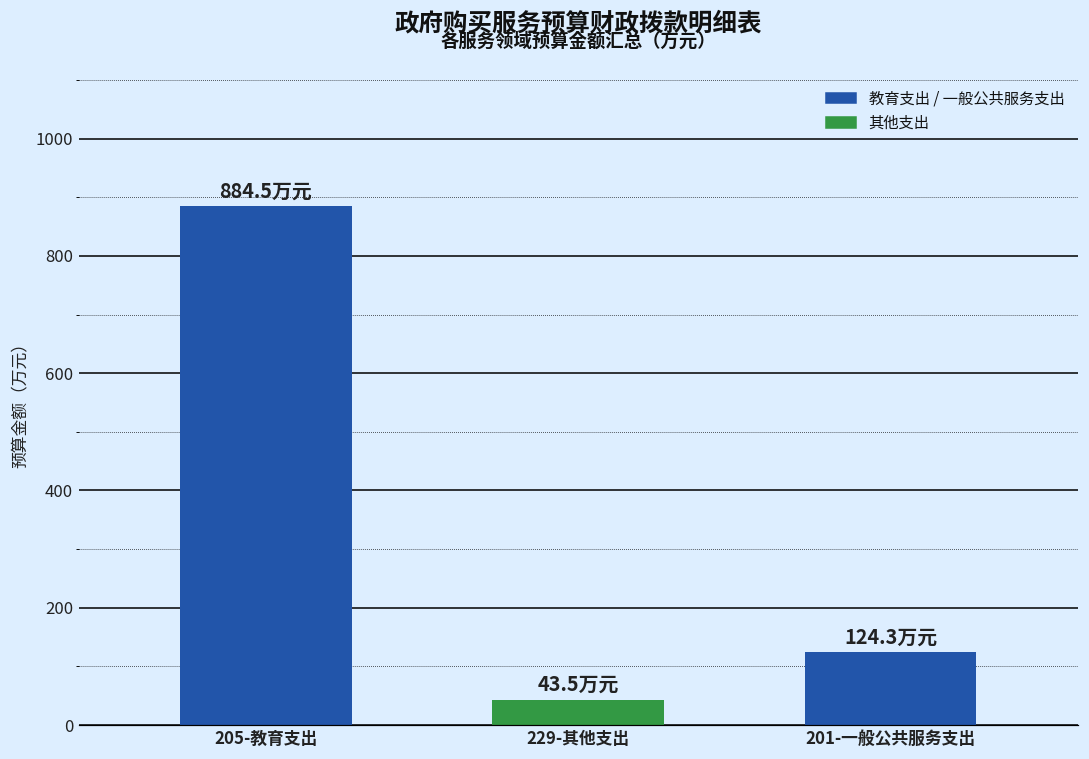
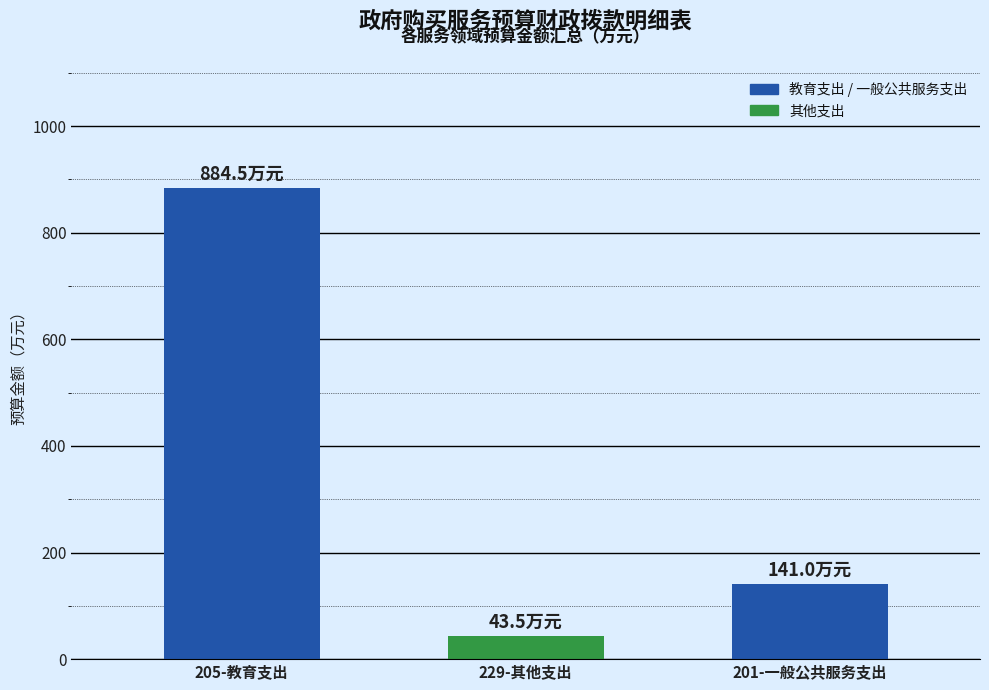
201-一般公共服务支出: 124.3 -> 141.0
